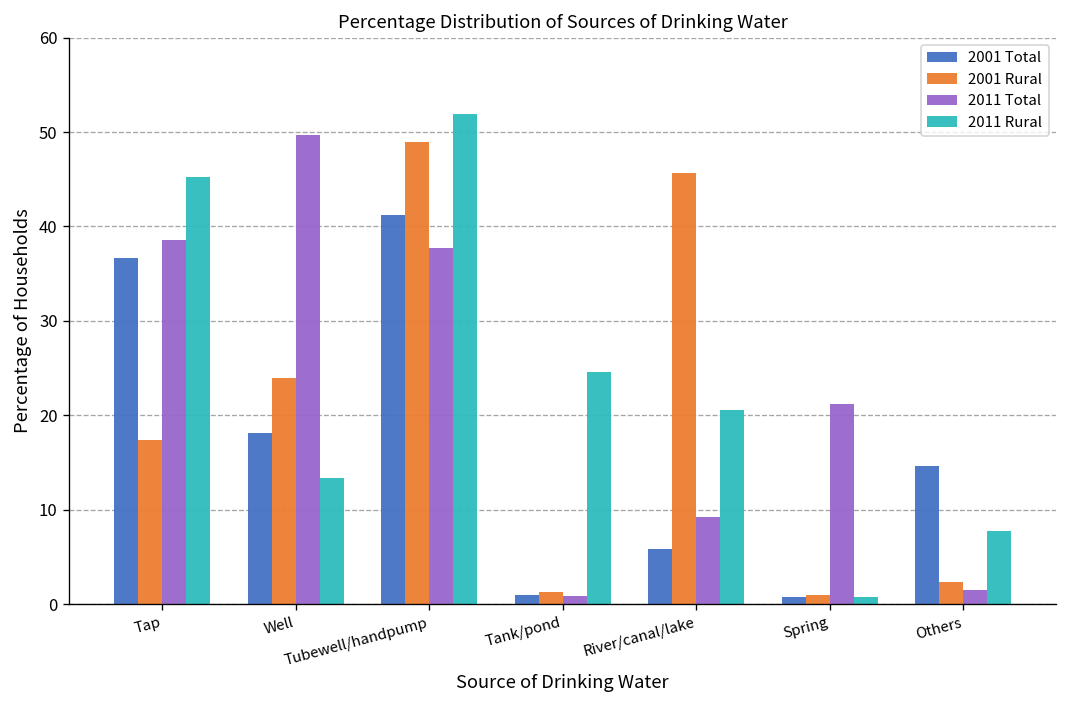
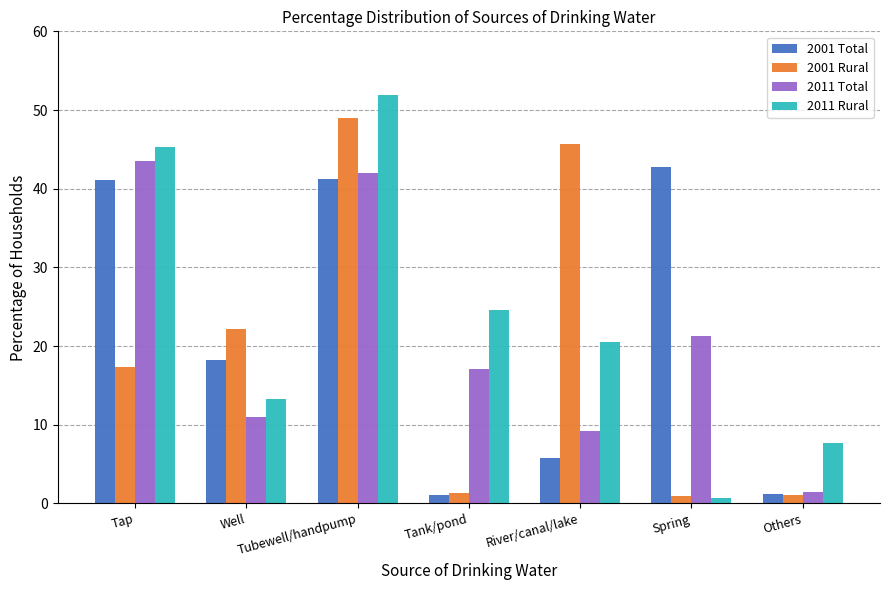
2001 Total, Tap: 37 -> 41
2011 Total, Tap: 39 -> 44
2001 Rural, Well: 24 -> 22
2011 Total, Well: 50 -> 11
2011 Total, Tubewell/handpump: 38 -> 42
2011 Total, Tank/pond: 1 -> 17
2001 Total, Spring: 1 -> 43
2001 Total, Others: 15 -> 1
2001 Rural, Others: 2 -> 1
